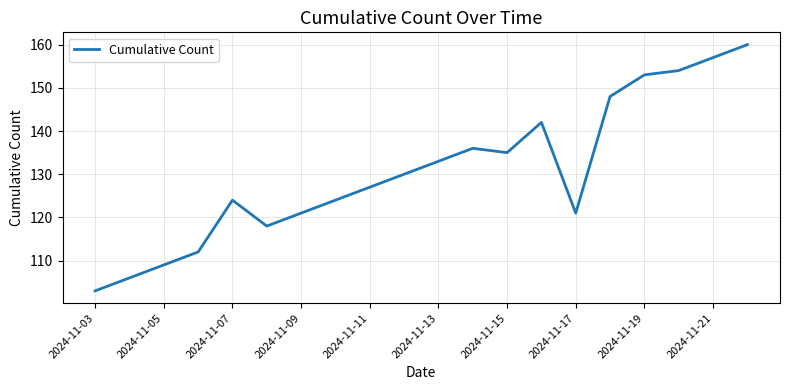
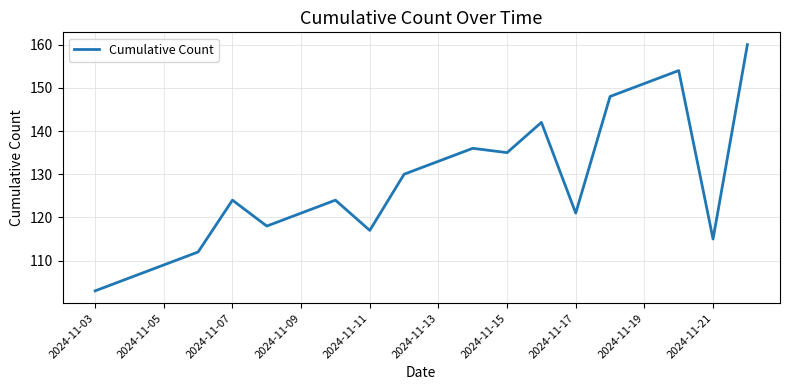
2024-11-11: 127 -> 117
2024-11-19: 153 -> 151
2024-11-21: 157 -> 115
